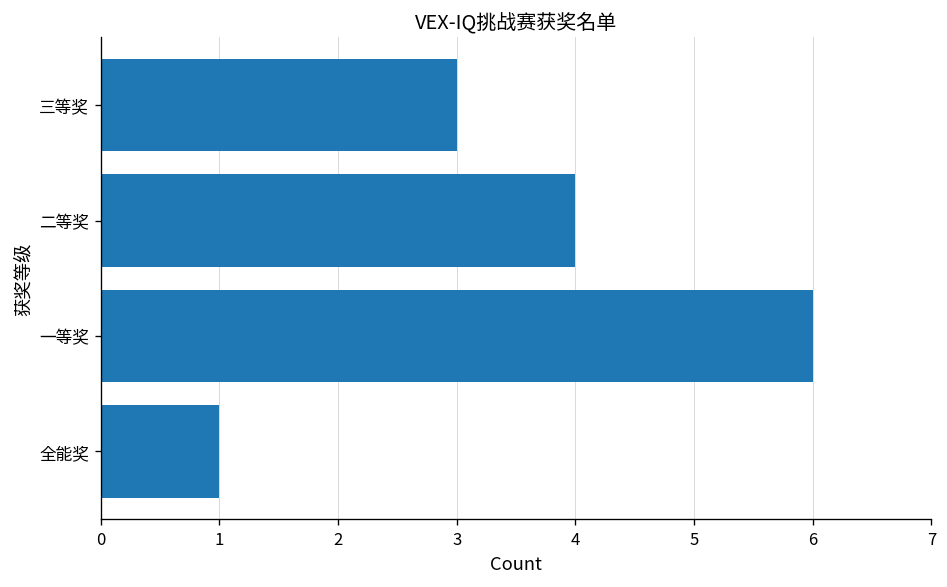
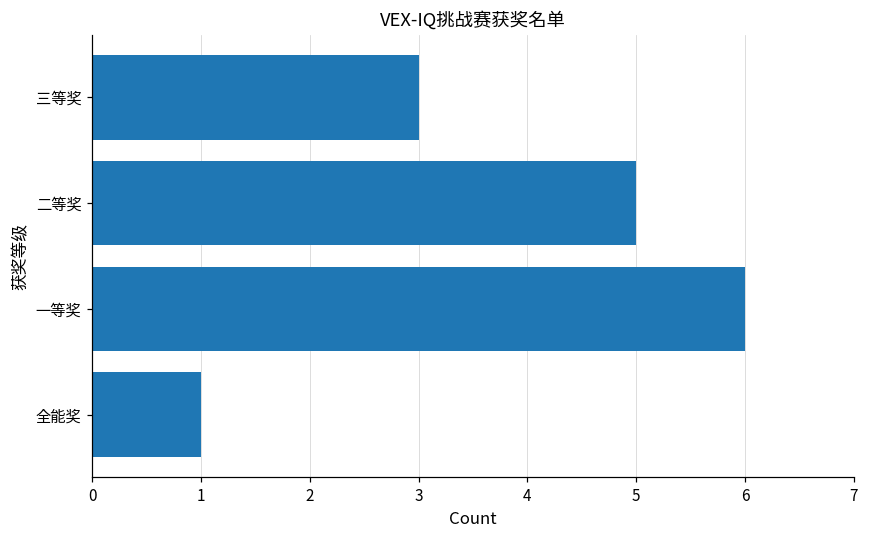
二等奖: 4 -> 5
